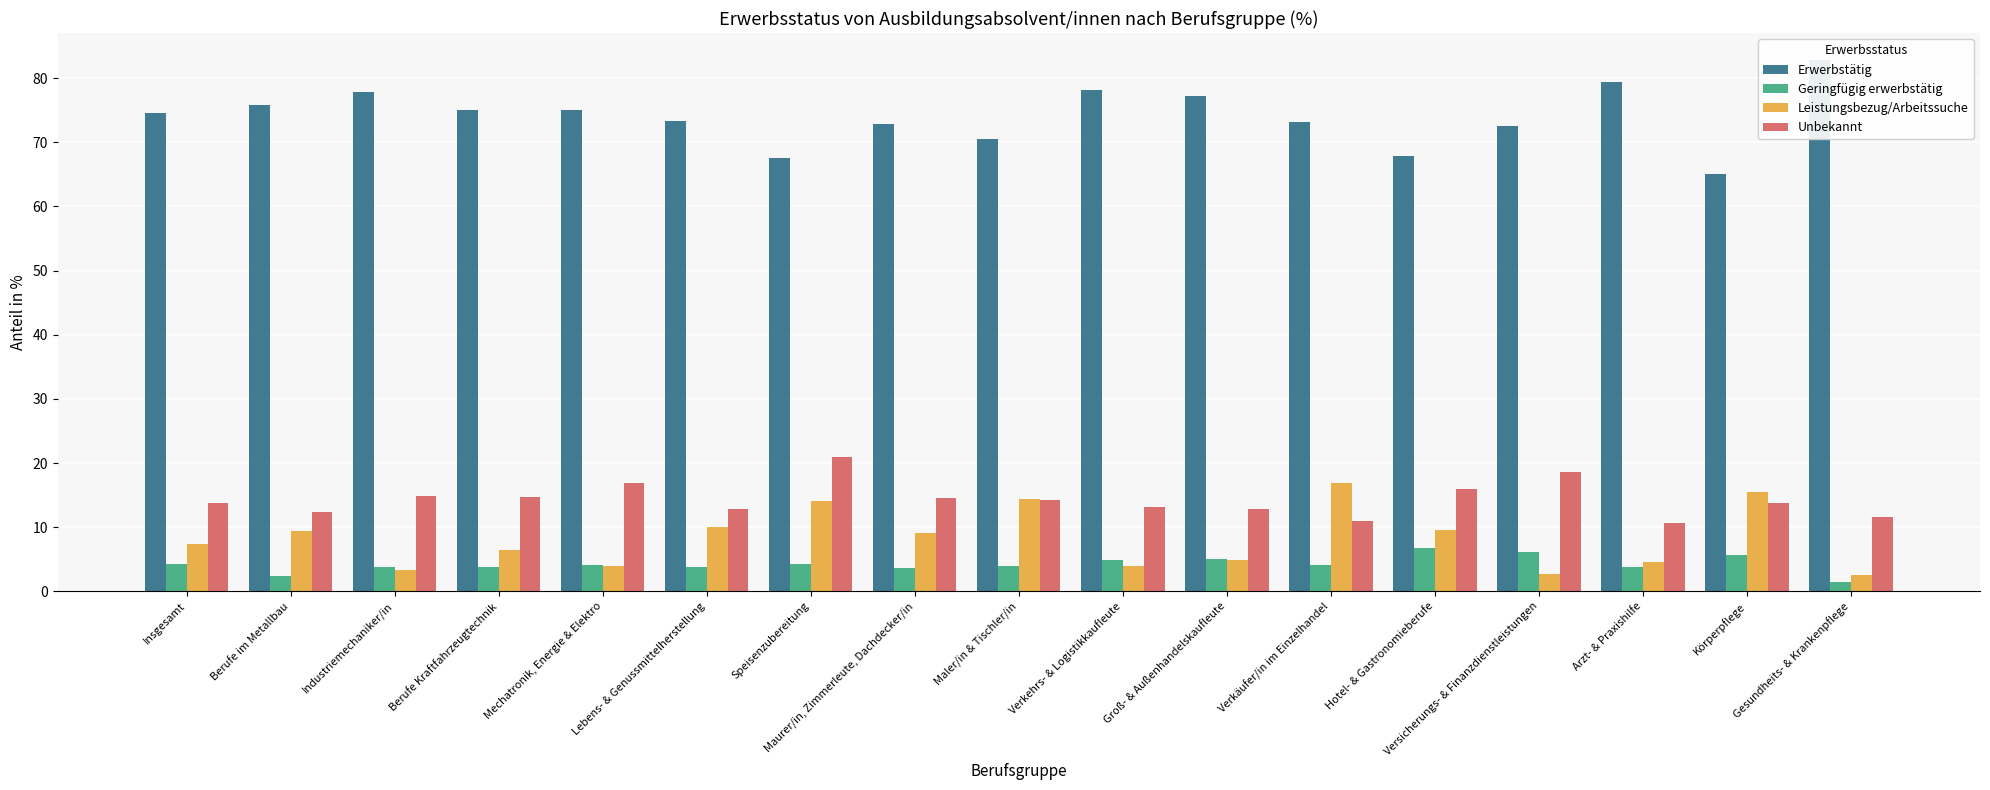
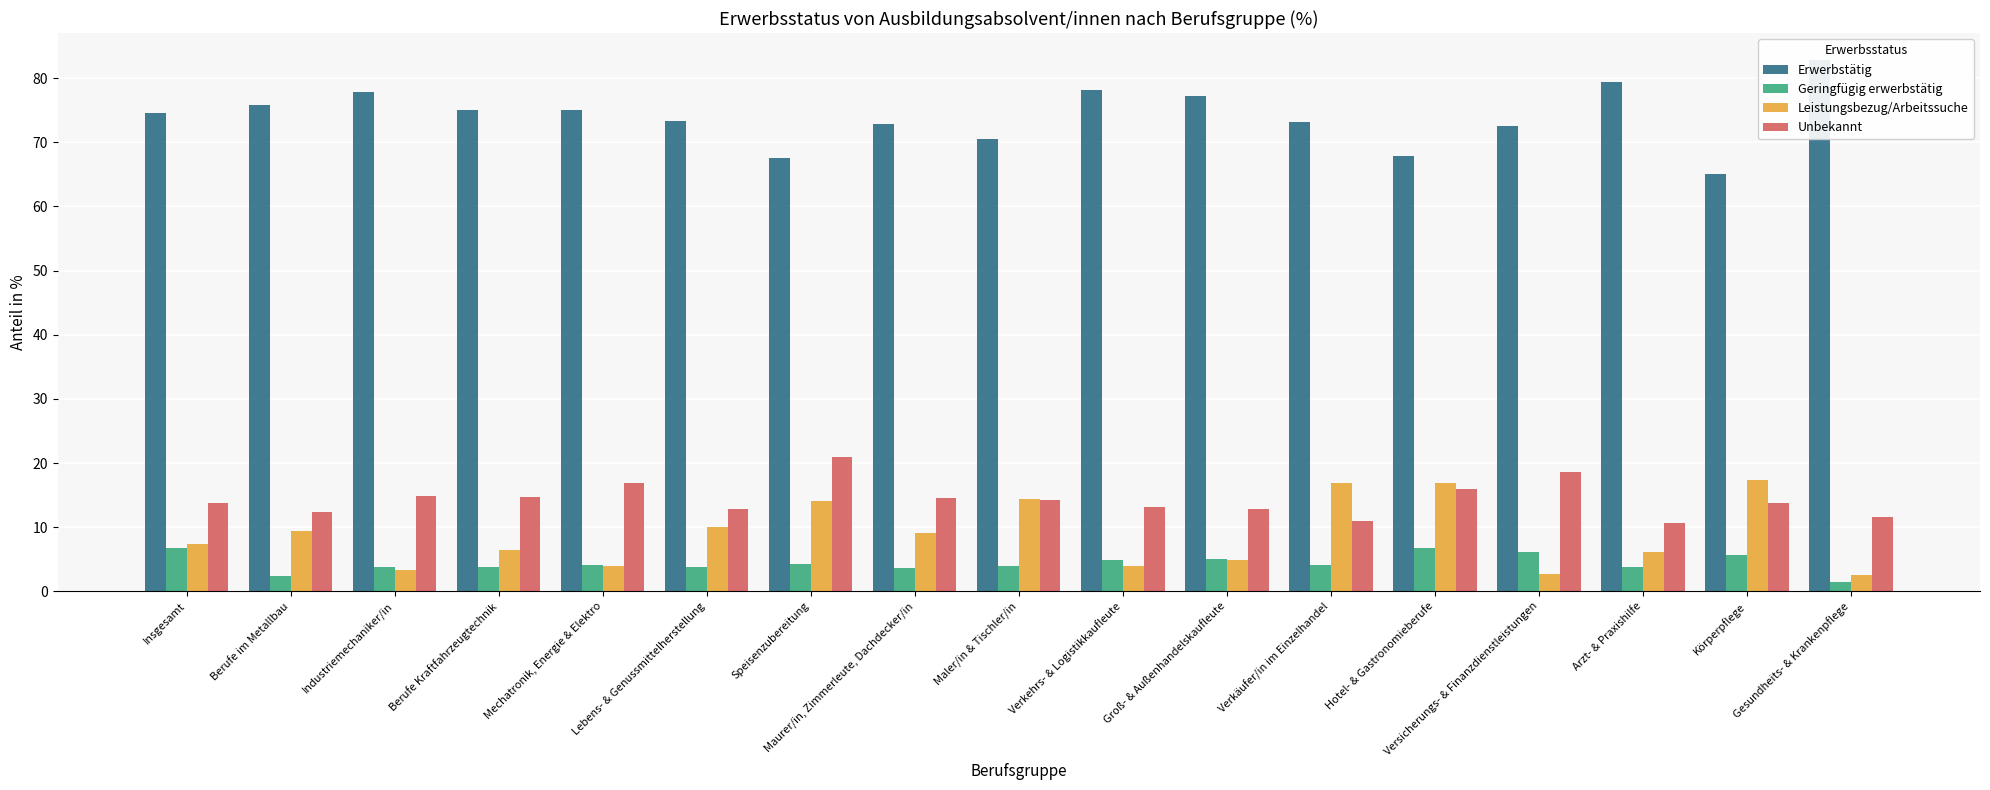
Geringfügig erwerbstätig, Insgesamt: 4 -> 7
Leistungsbezug/Arbeitssuche, Hotel- & Gastronomieberufe: 10 -> 17
Leistungsbezug/Arbeitssuche, Arzt- & Praxishilfe: 5 -> 6
Leistungsbezug/Arbeitssuche, Körperpflege: 16 -> 17
